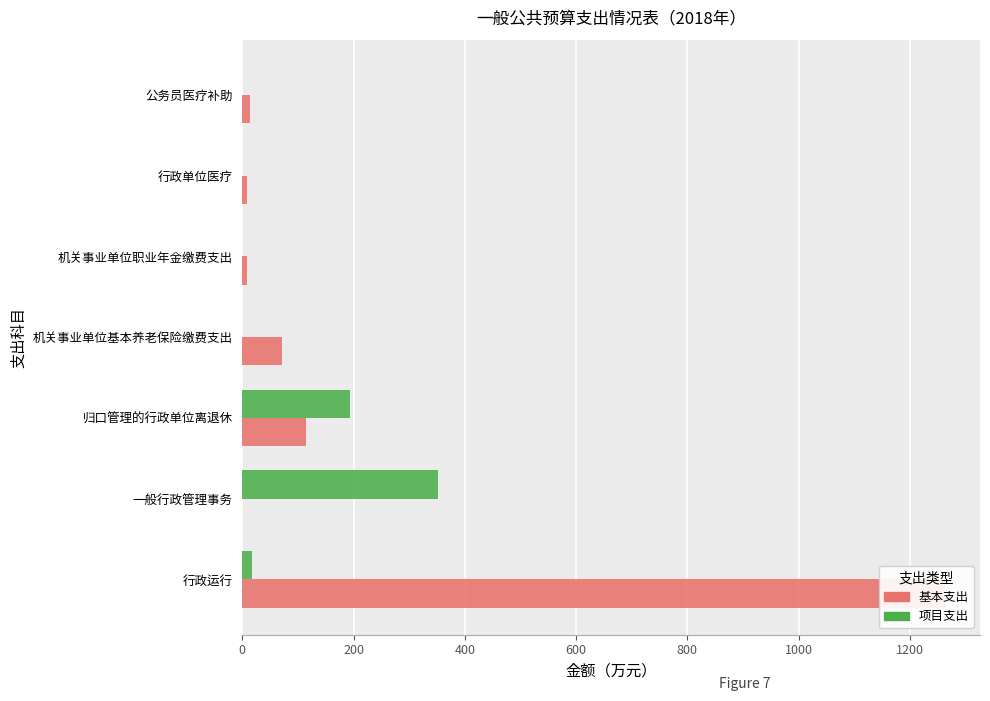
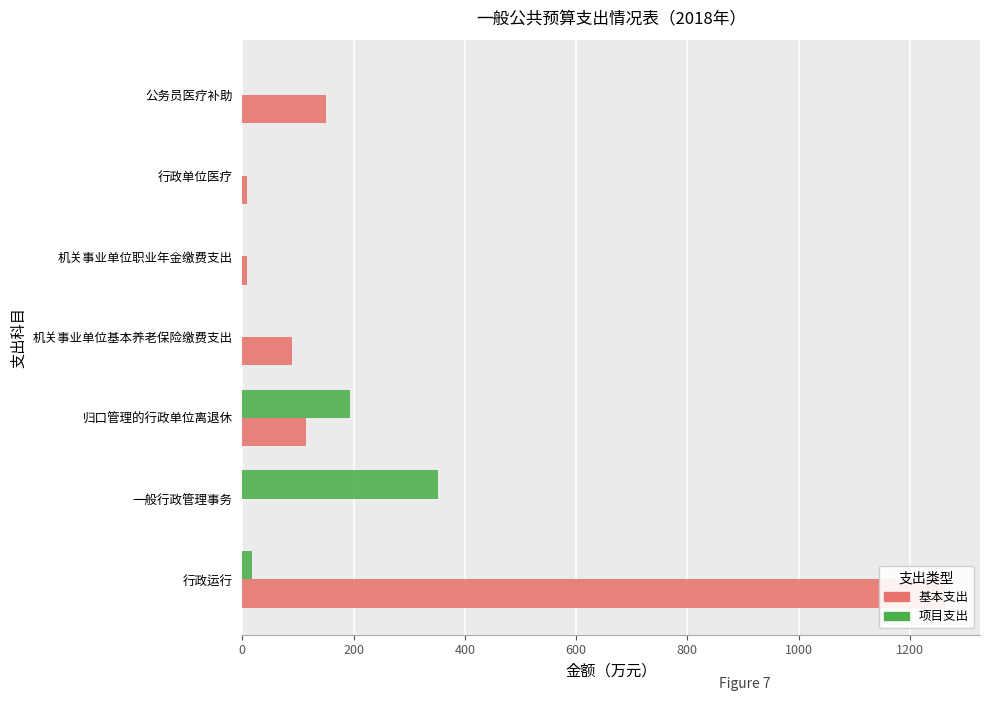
基本支出, 公务员医疗补助: 10 -> 150
基本支出, 机关事业单位基本养老保险缴费支出: 70 -> 90
